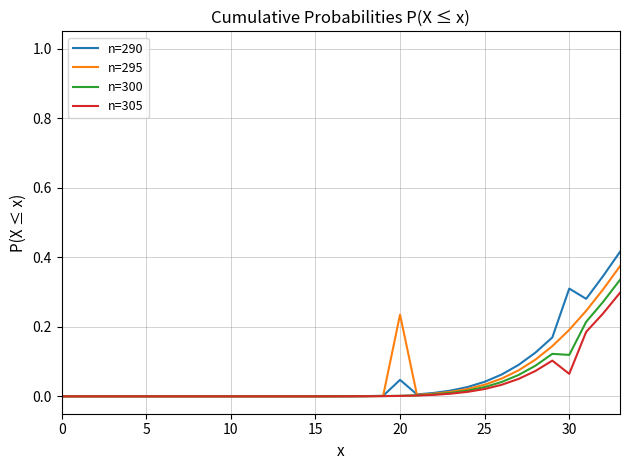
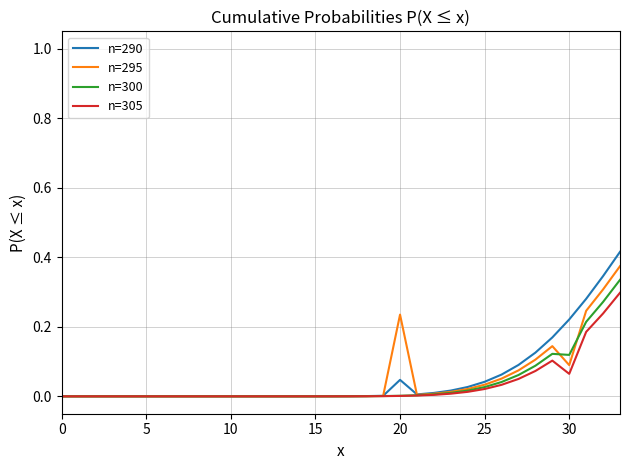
n=290, 30: 0.31 -> 0.22
n=295, 30: 0.19 -> 0.09
